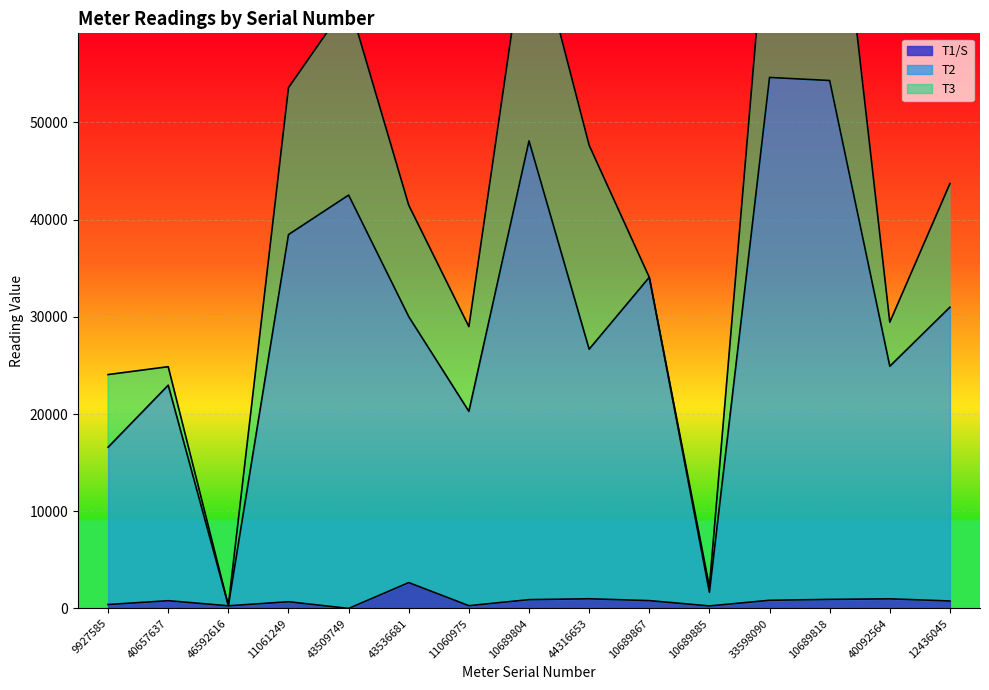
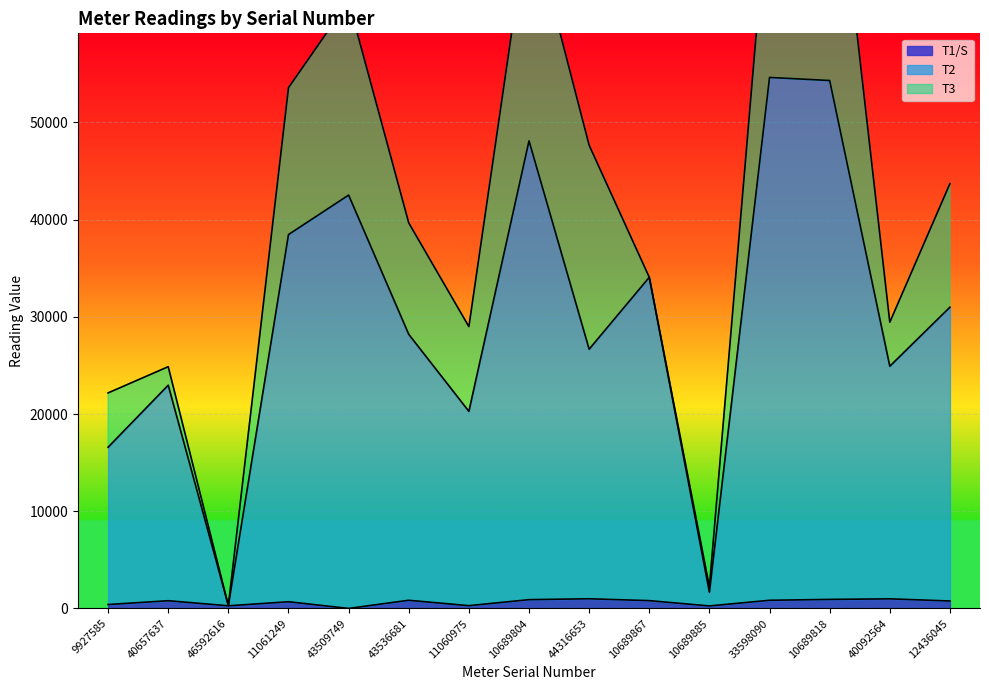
Т3, 9927585: 7000 -> 6000
Т1/S, 43536681: 3000 -> 1000
